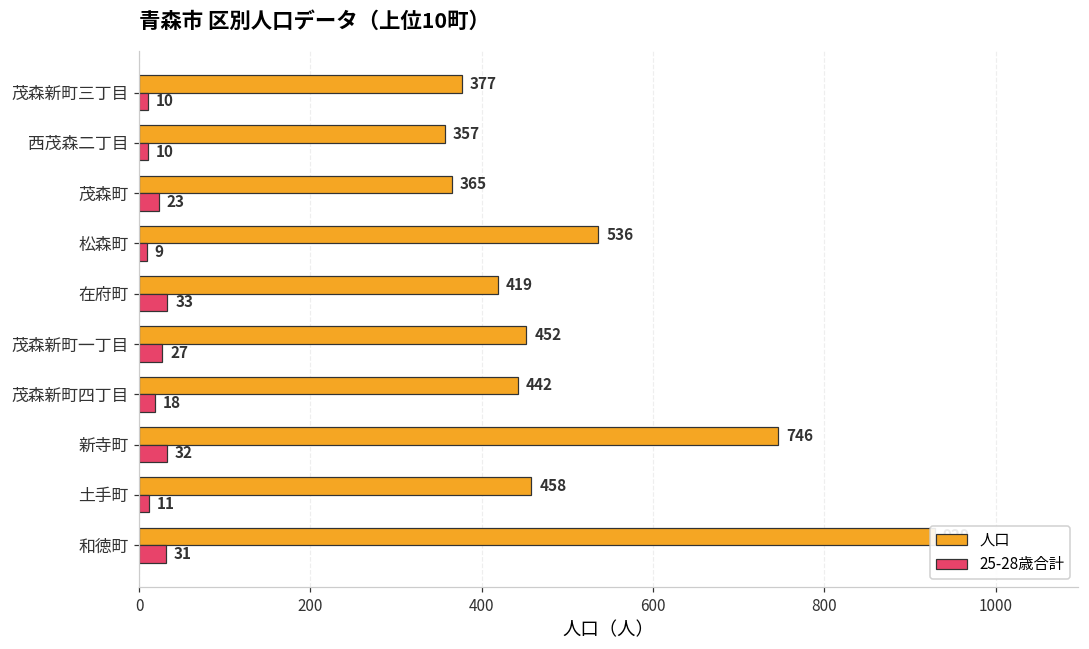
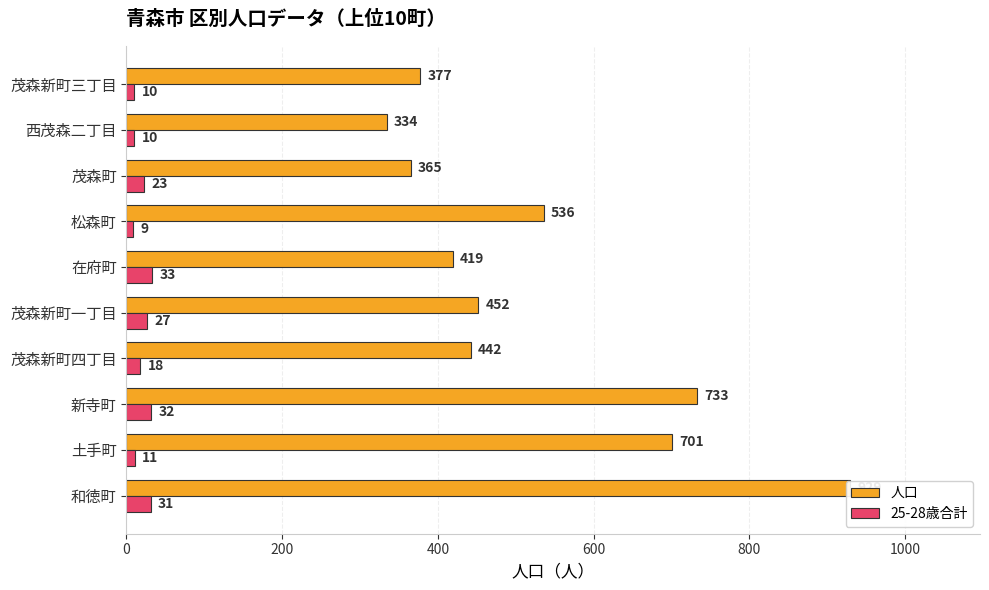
人口, 西茂森二丁目: 357 -> 334
人口, 新寺町: 746 -> 733
人口, 土手町: 458 -> 701
